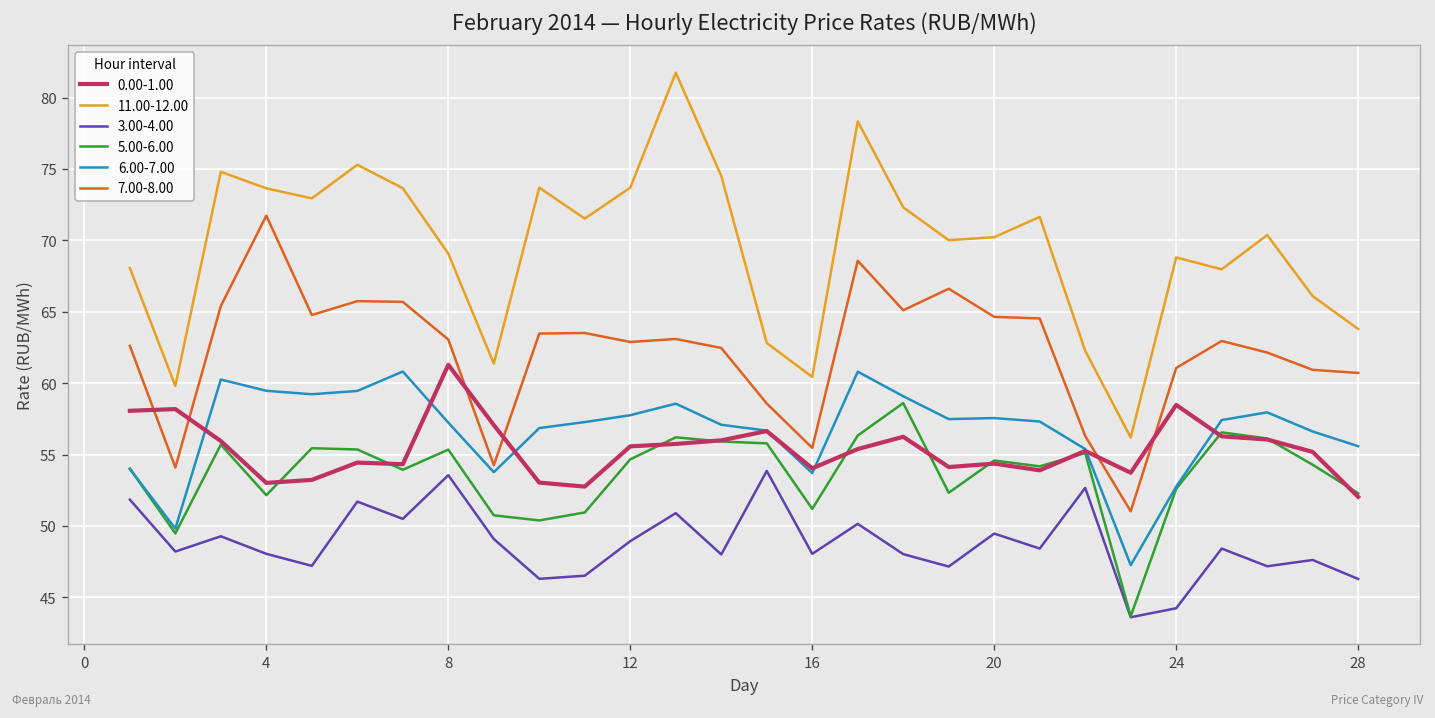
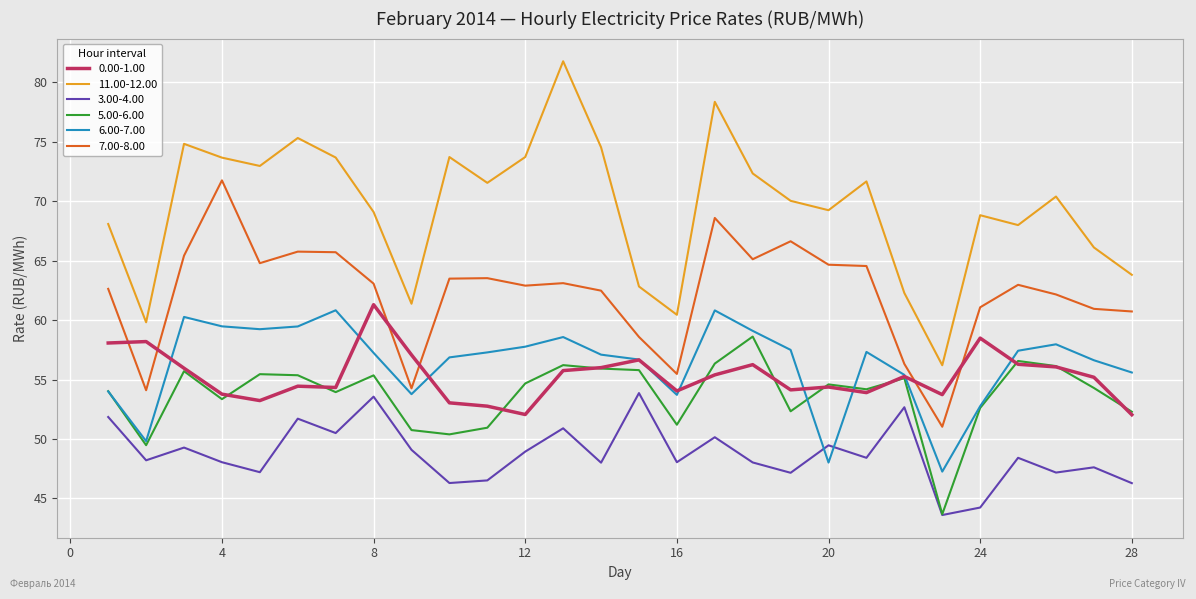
0.00-1.00, 4: 53.0 -> 53.8
5.00-6.00, 4: 52.2 -> 53.4
0.00-1.00, 12: 55.6 -> 52.1
11.00-12.00, 20: 70.2 -> 69.2
6.00-7.00, 20: 57.6 -> 48.0
